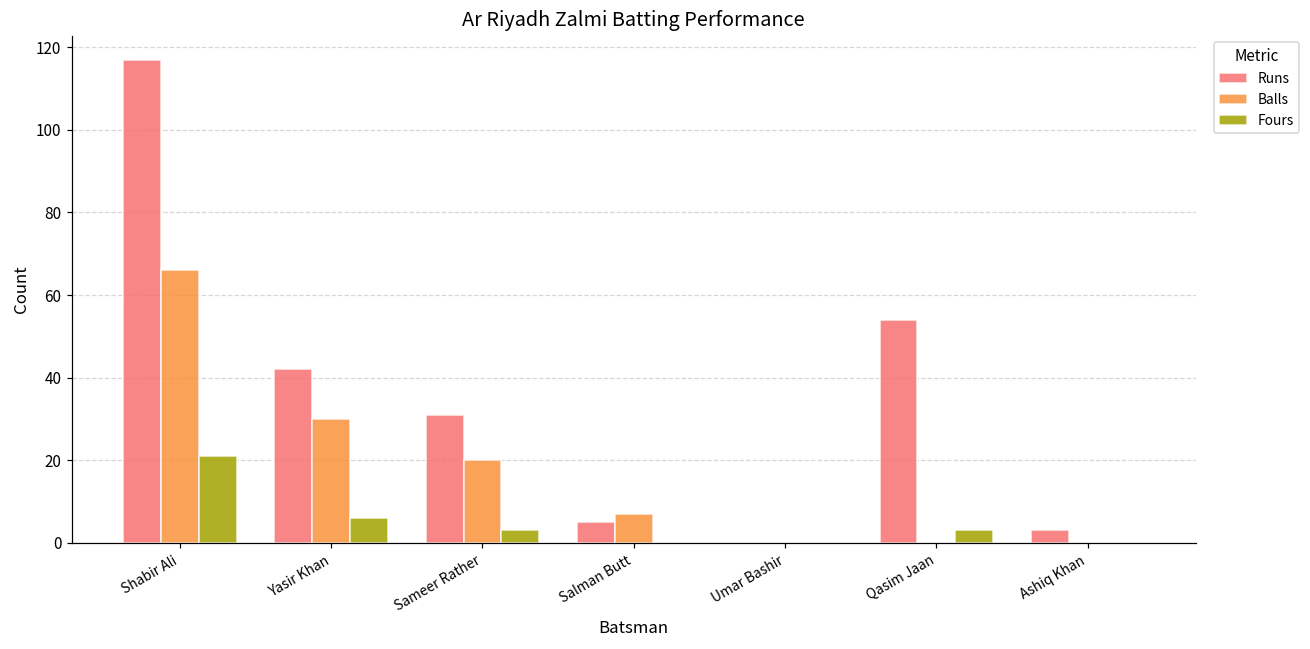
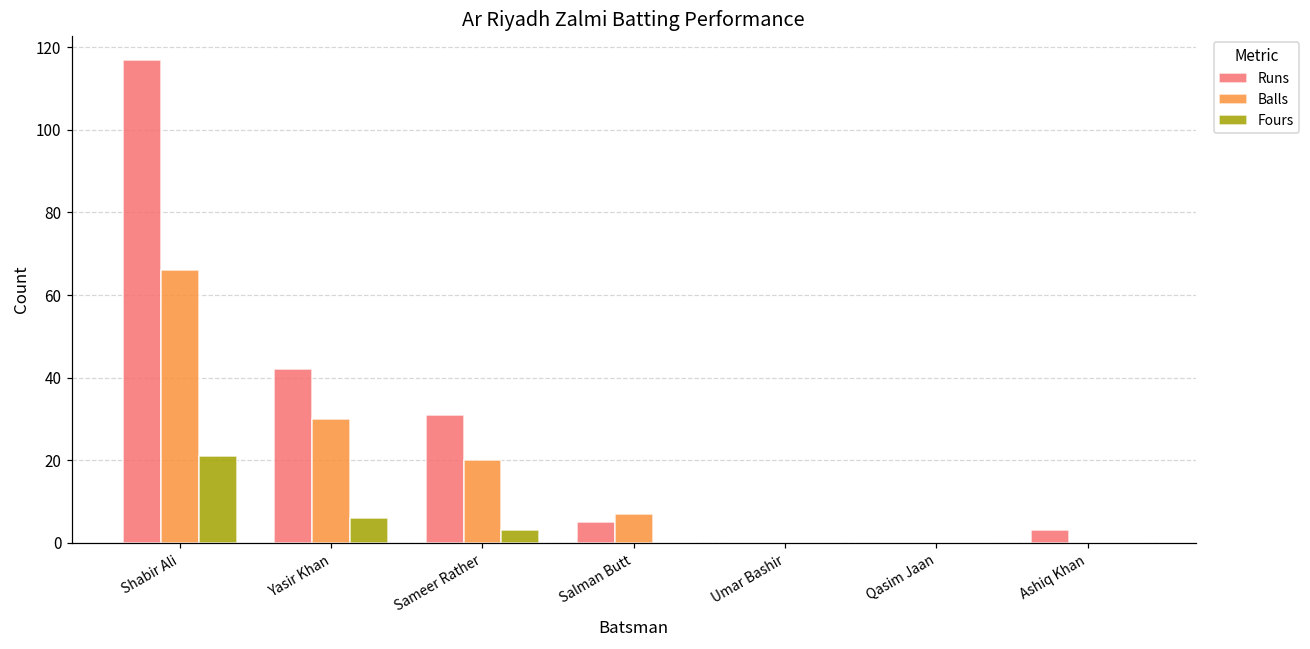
Runs, Qasim Jaan: 54 -> 0
Fours, Qasim Jaan: 3 -> 0
